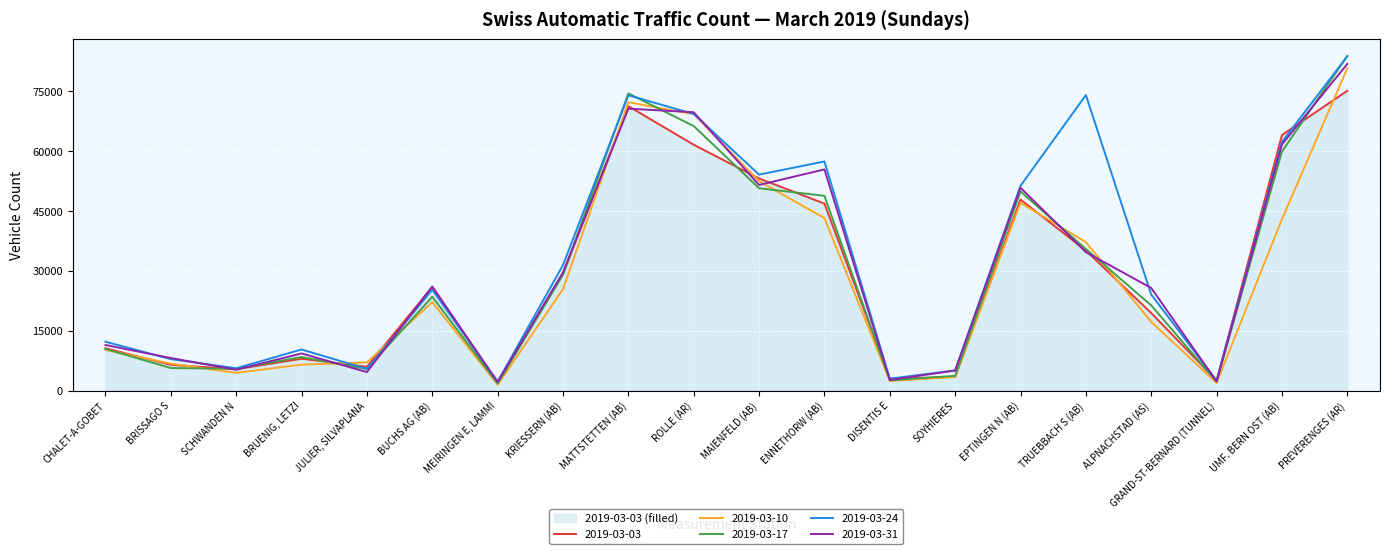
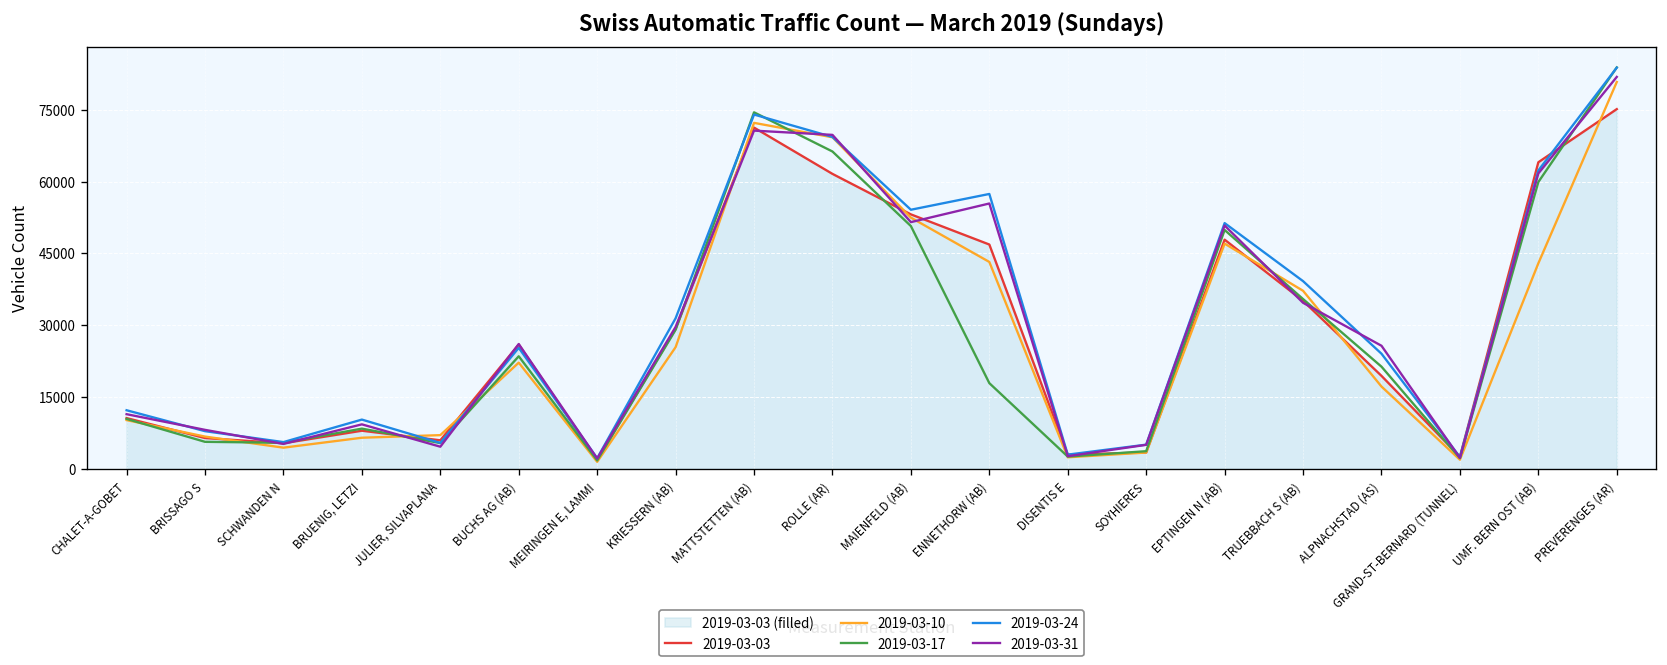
2019-03-17, ENNETHORW (AB): 49000 -> 18000
2019-03-24, TRUEBBACH S (AB): 74000 -> 39000
